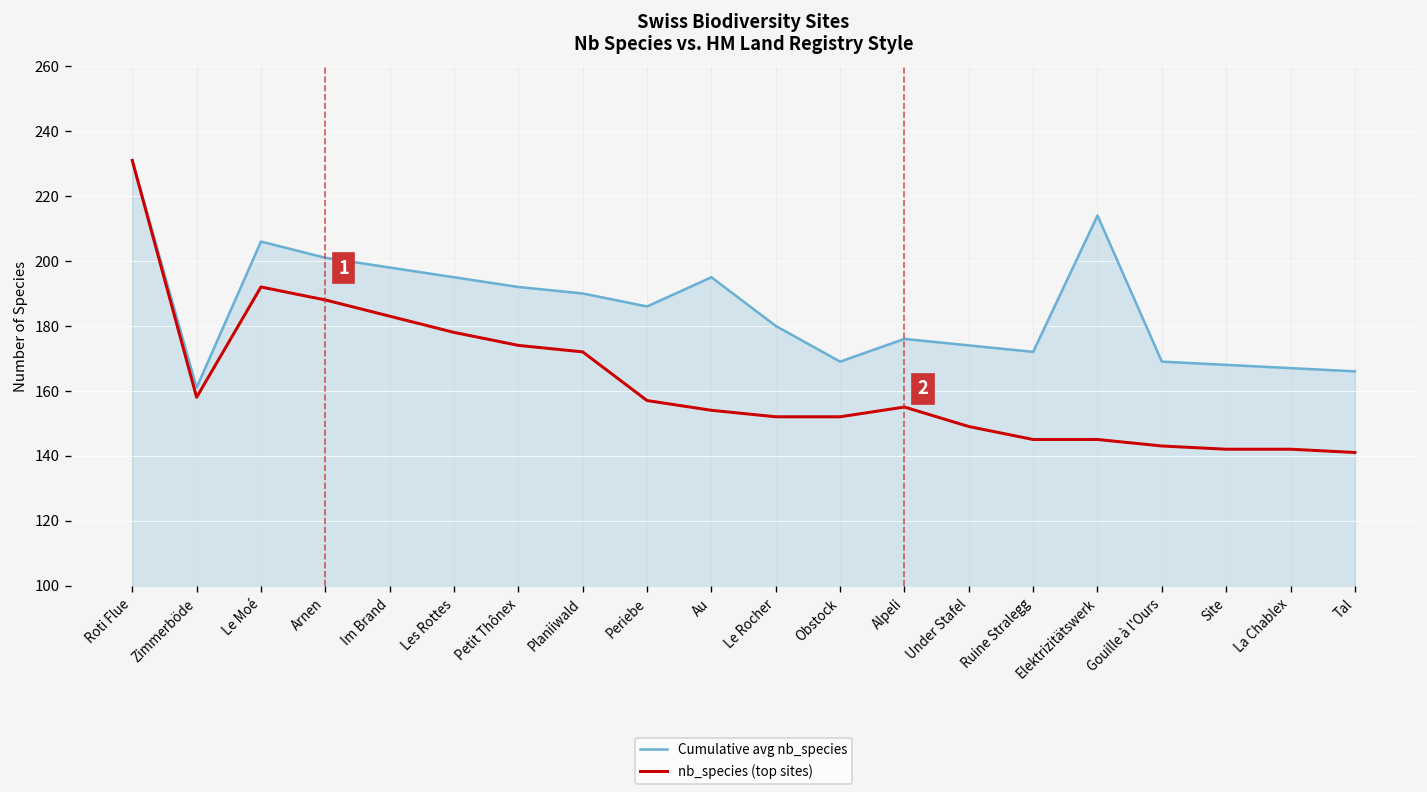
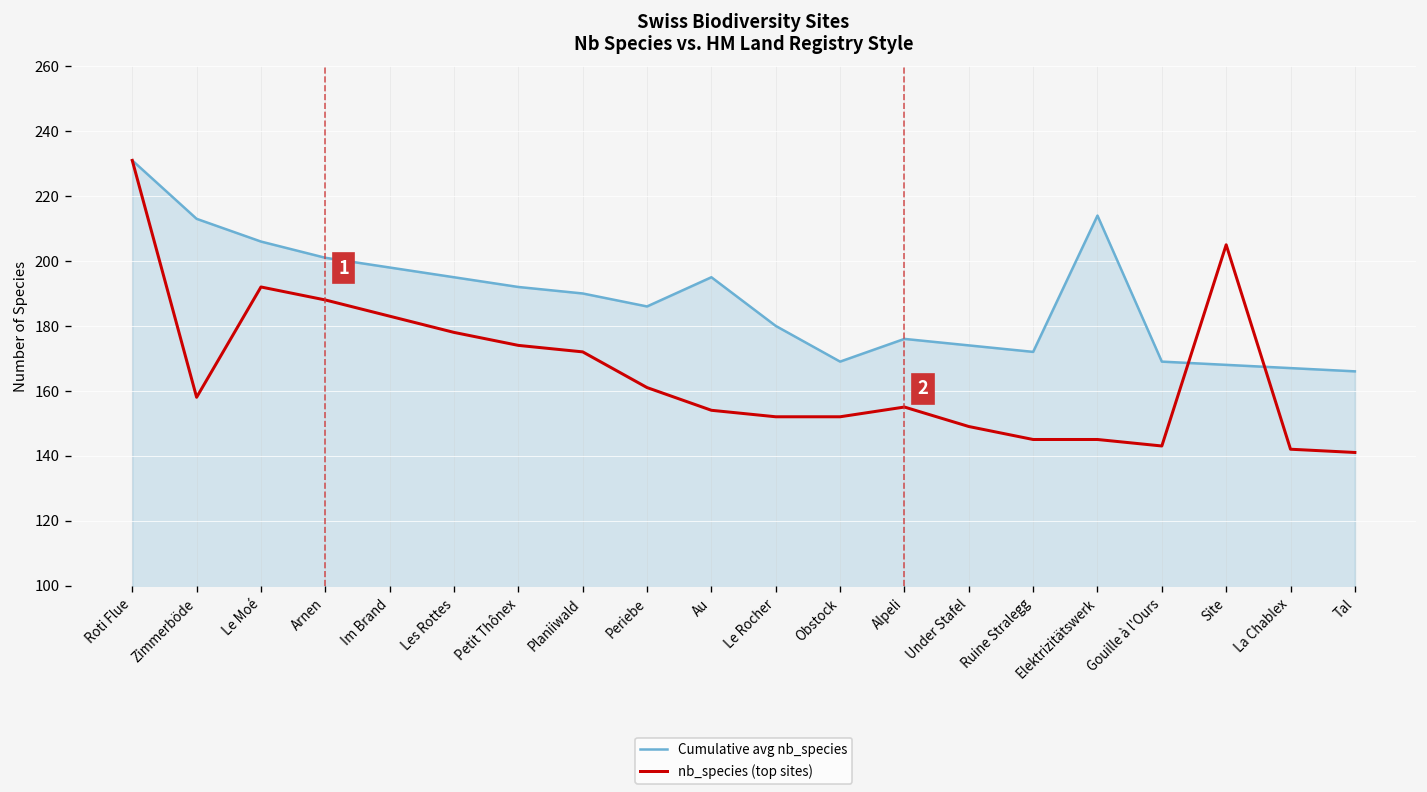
Cumulative avg nb_species, Zimmerböde: 161 -> 213
nb_species (top sites), Periebe: 157 -> 161
nb_species (top sites), Site: 142 -> 205
